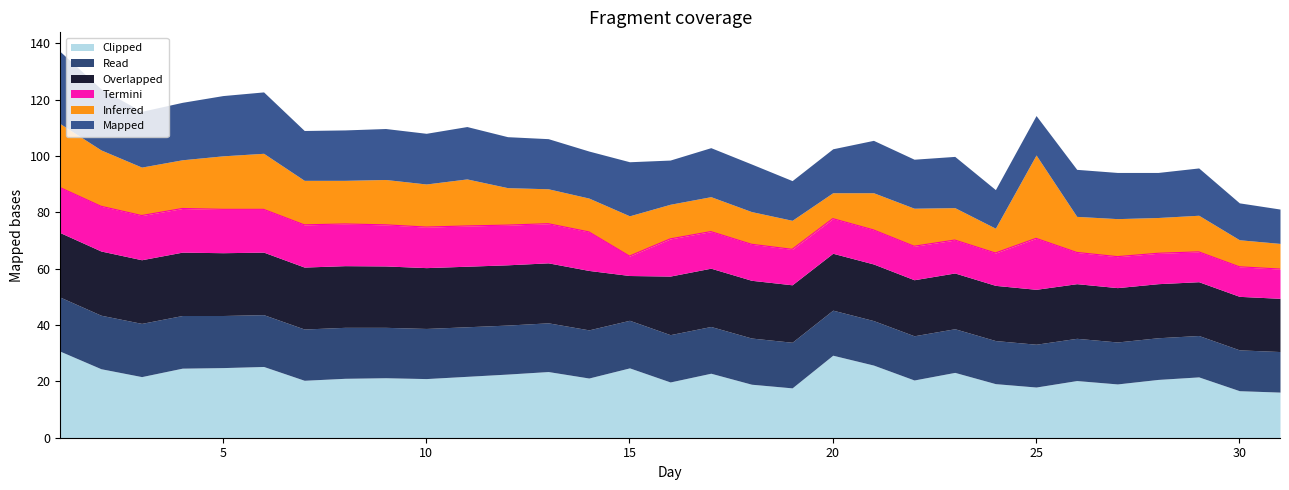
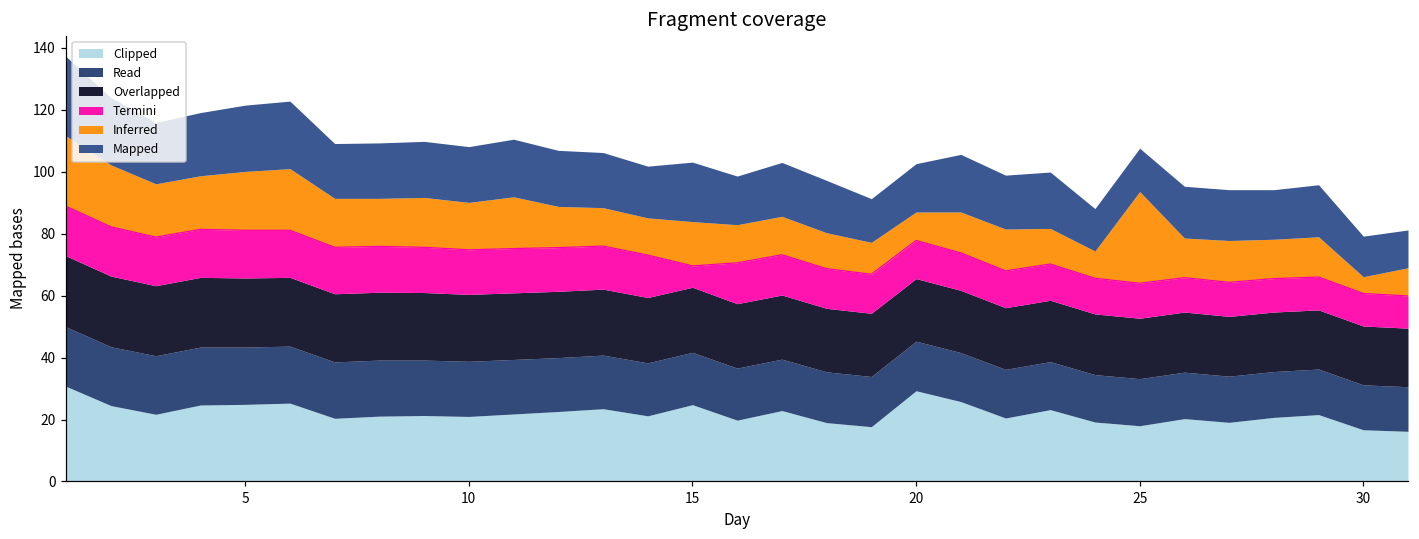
Overlapped, 15: 16 -> 21
Termini, 25: 18 -> 11
Inferred, 30: 10 -> 5
